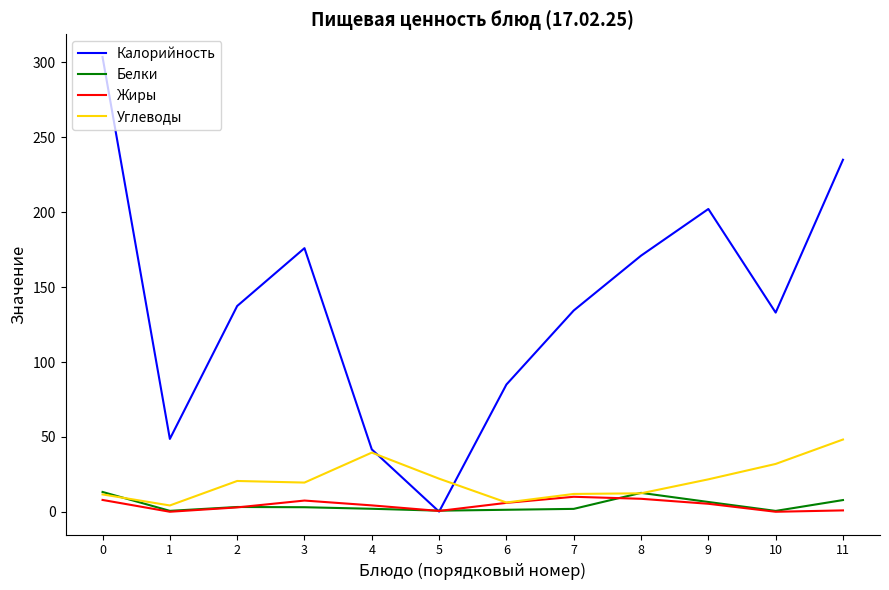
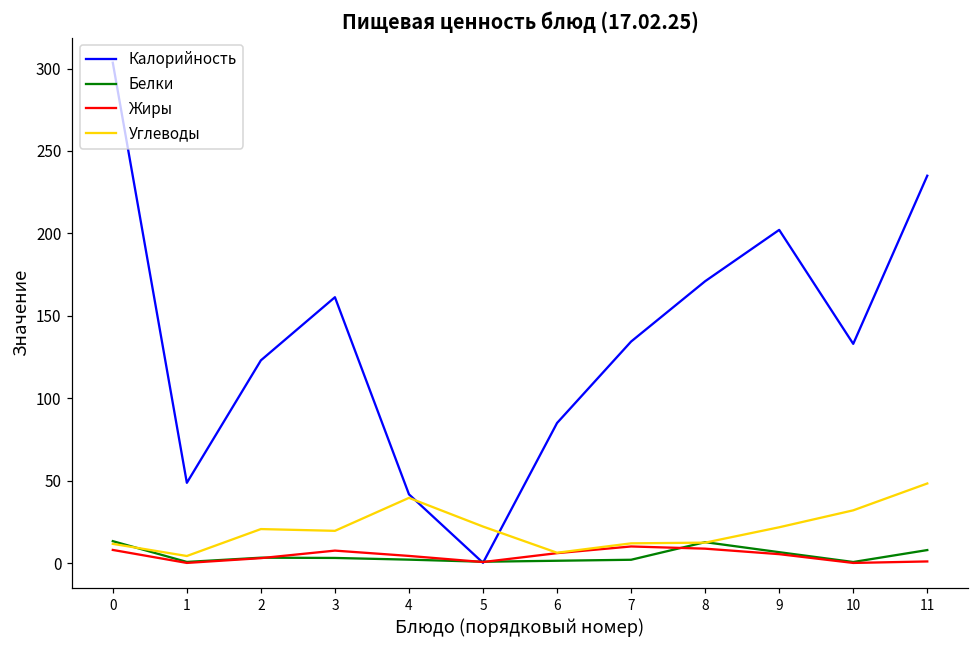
Калорийность, 2: 137 -> 123
Калорийность, 3: 176 -> 161
